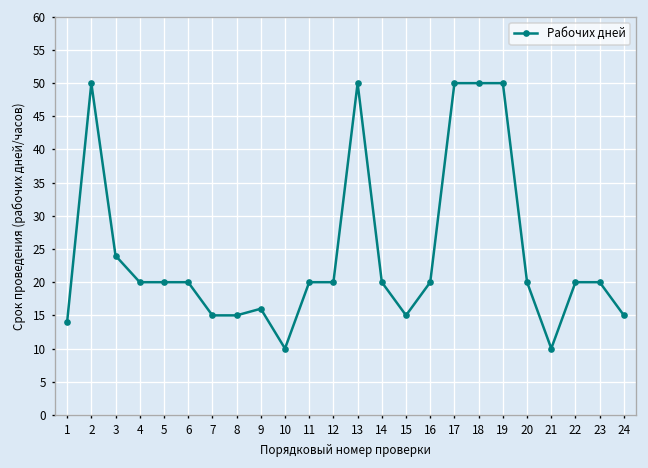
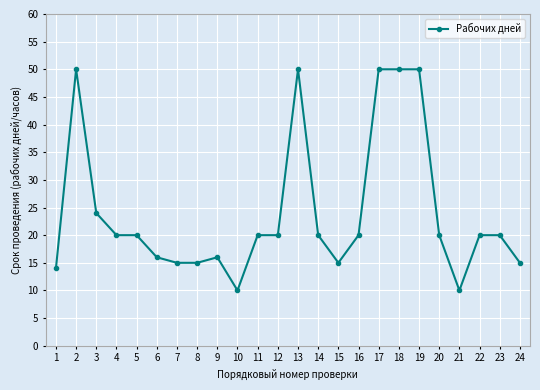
6: 20 -> 16
